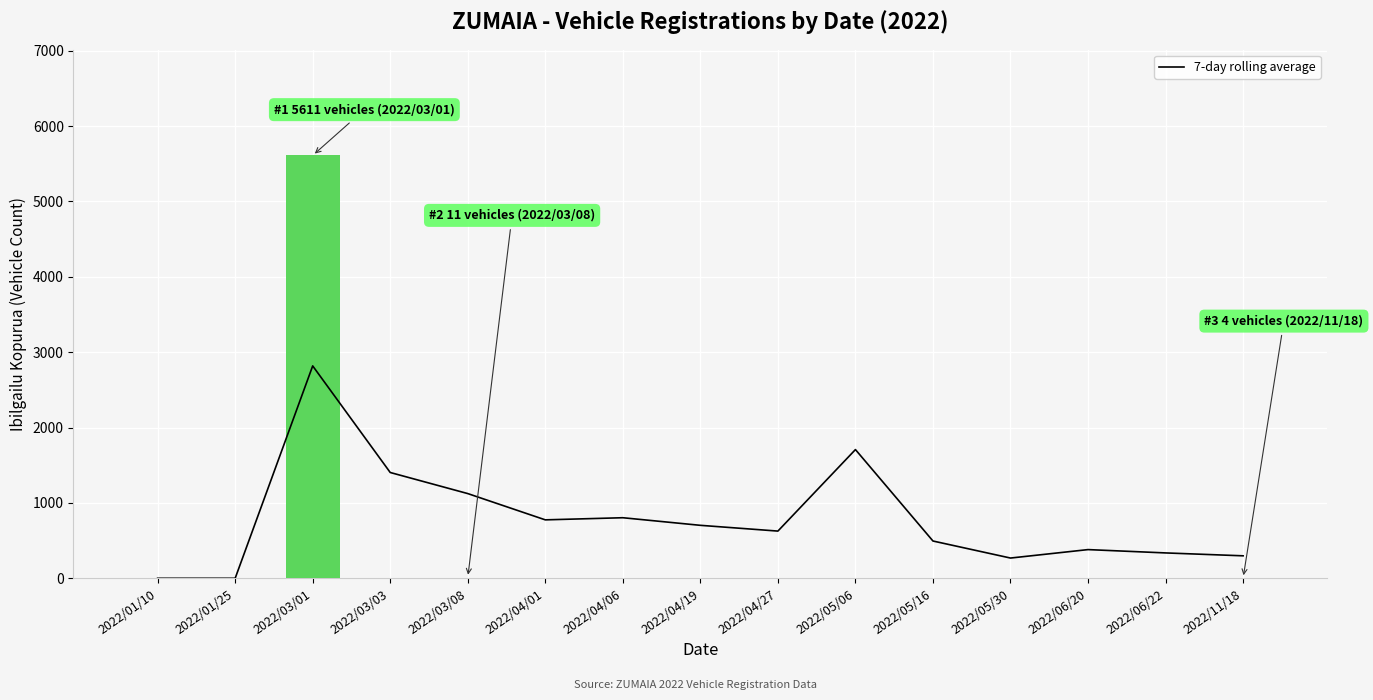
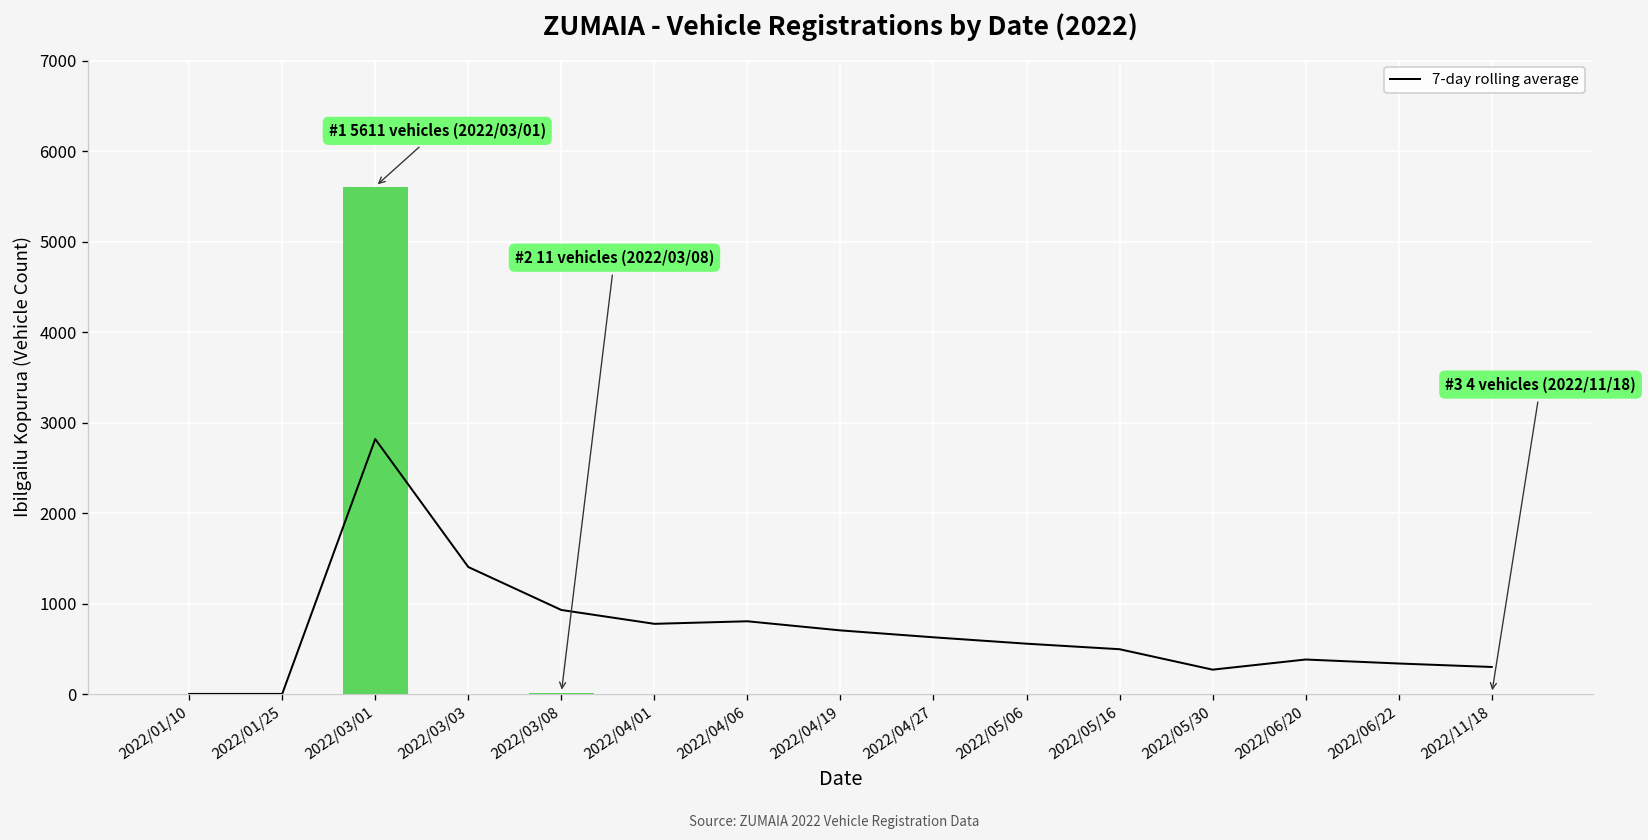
7-day rolling average, 2022/03/08: 1100 -> 900
7-day rolling average, 2022/05/06: 1700 -> 600
